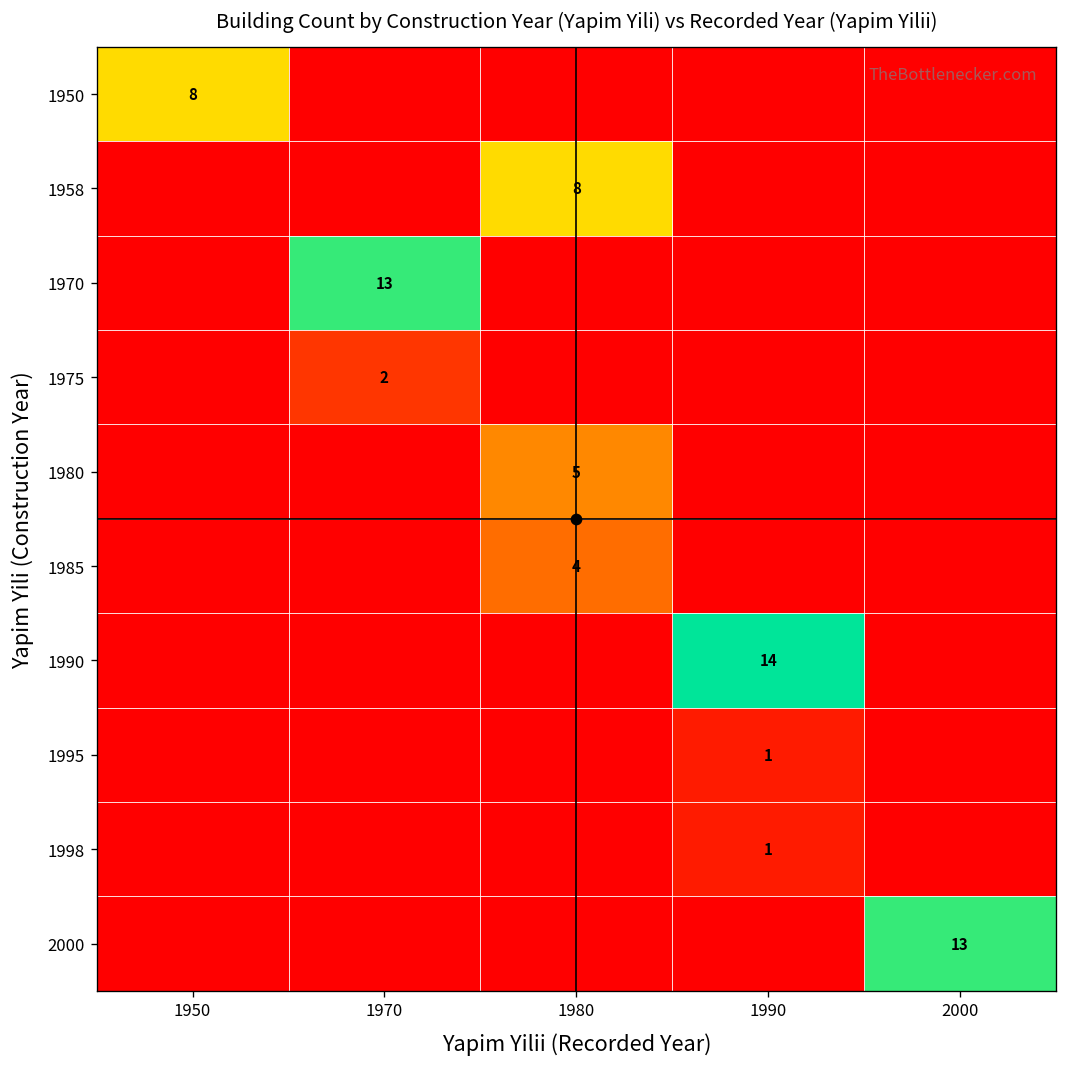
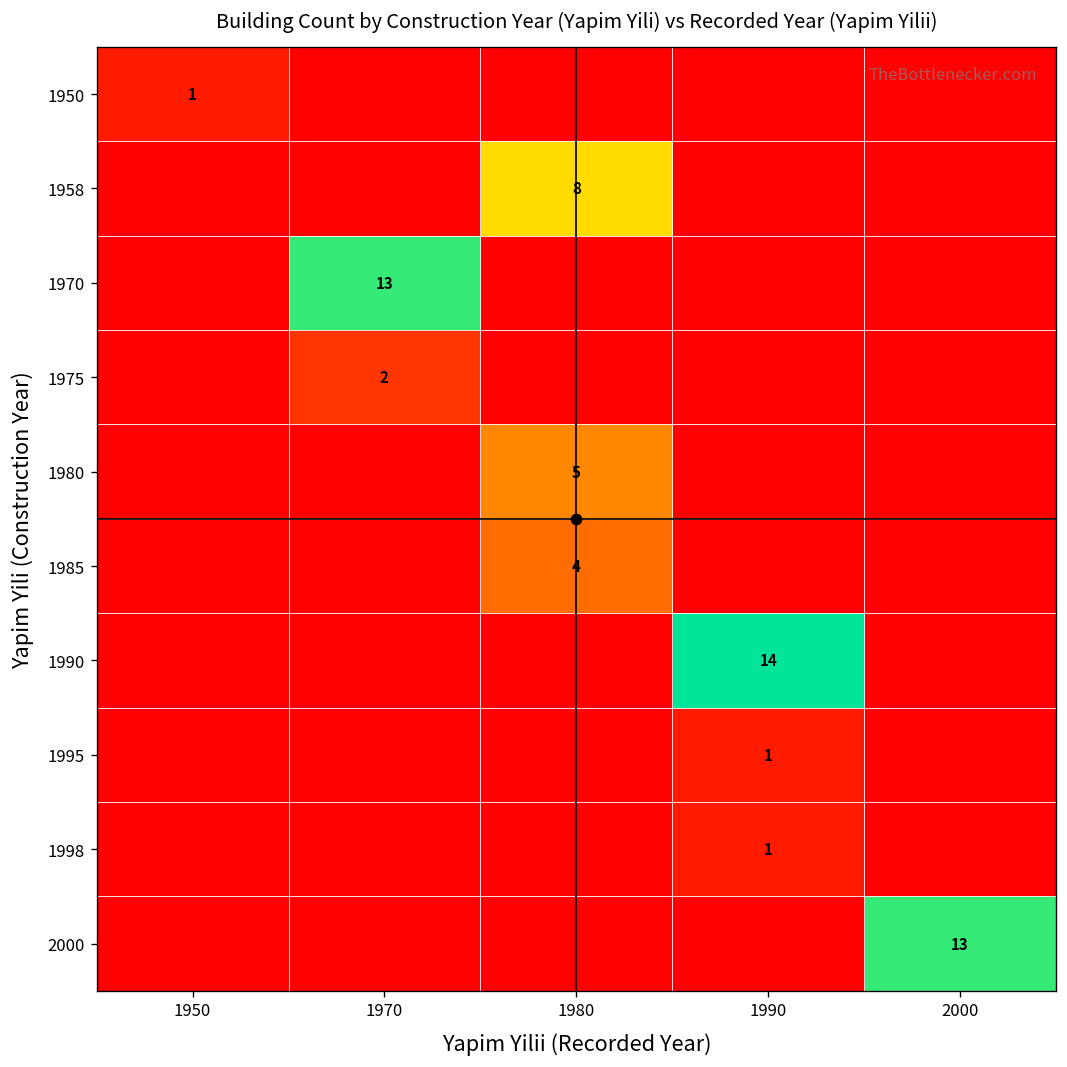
1950, 1950: 8 -> 1
